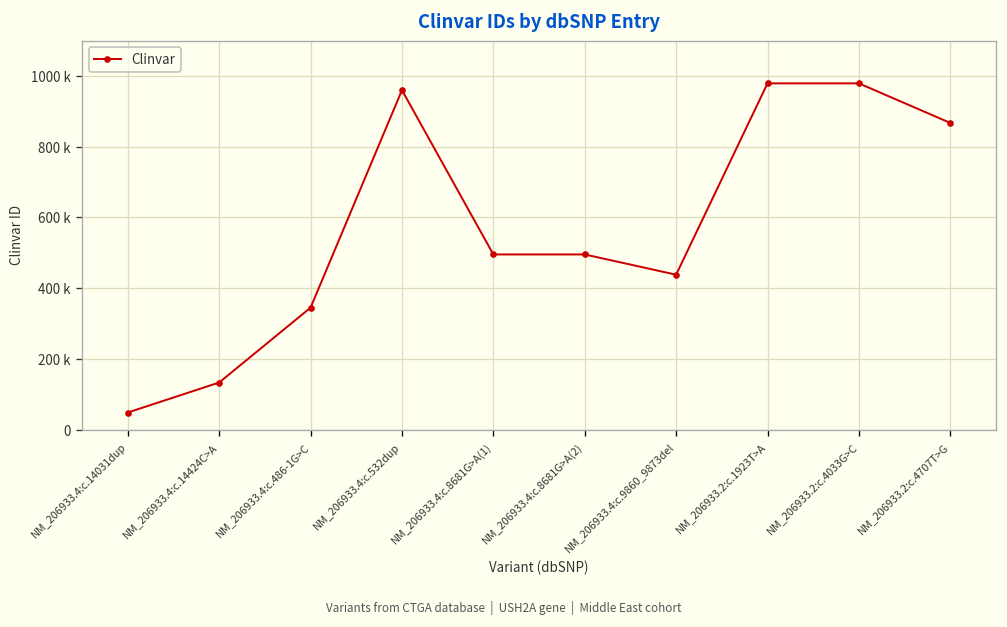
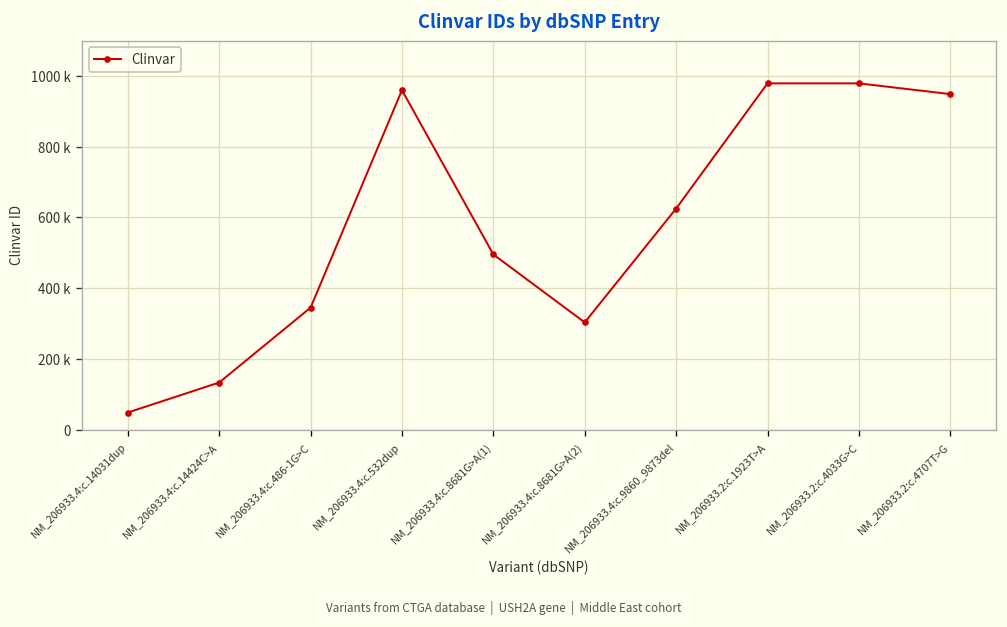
NM_206933.4:c.8681G>A(2): 500000 -> 300000
NM_206933.4:c.9860_9873del: 440000 -> 630000
NM_206933.2:c.4707T>G: 870000 -> 950000
